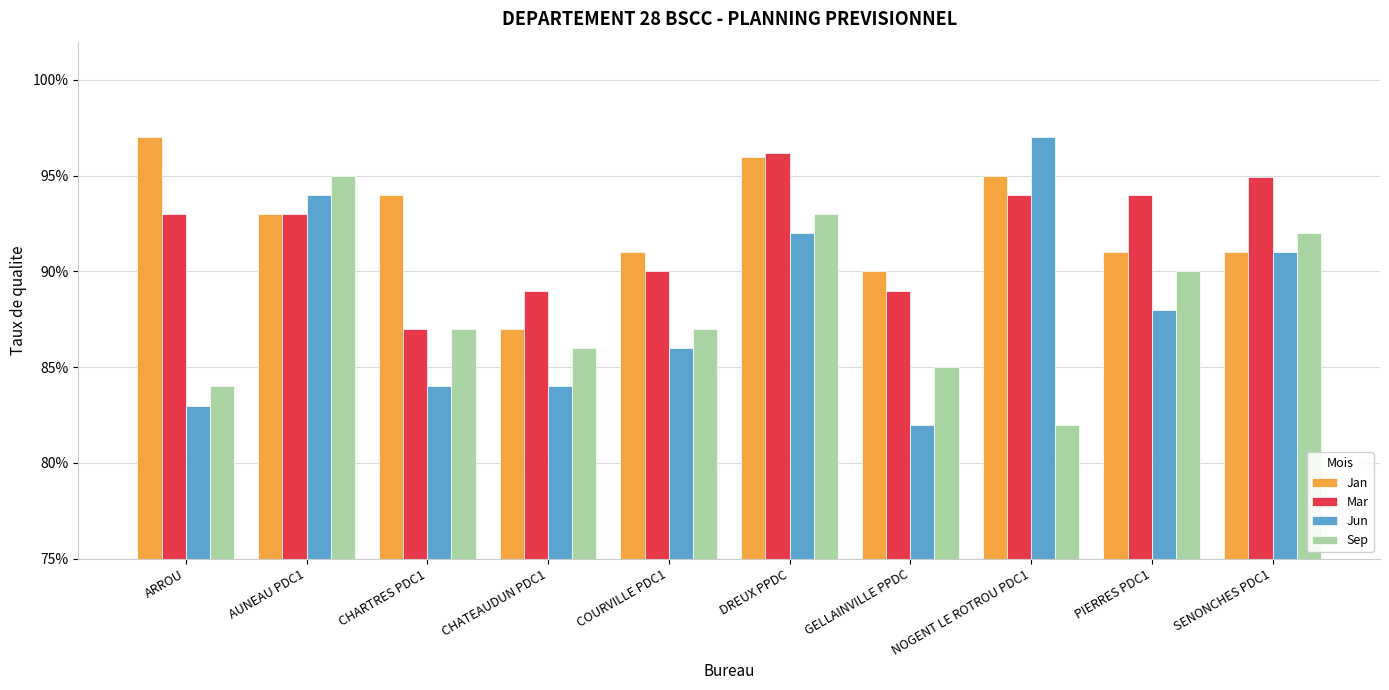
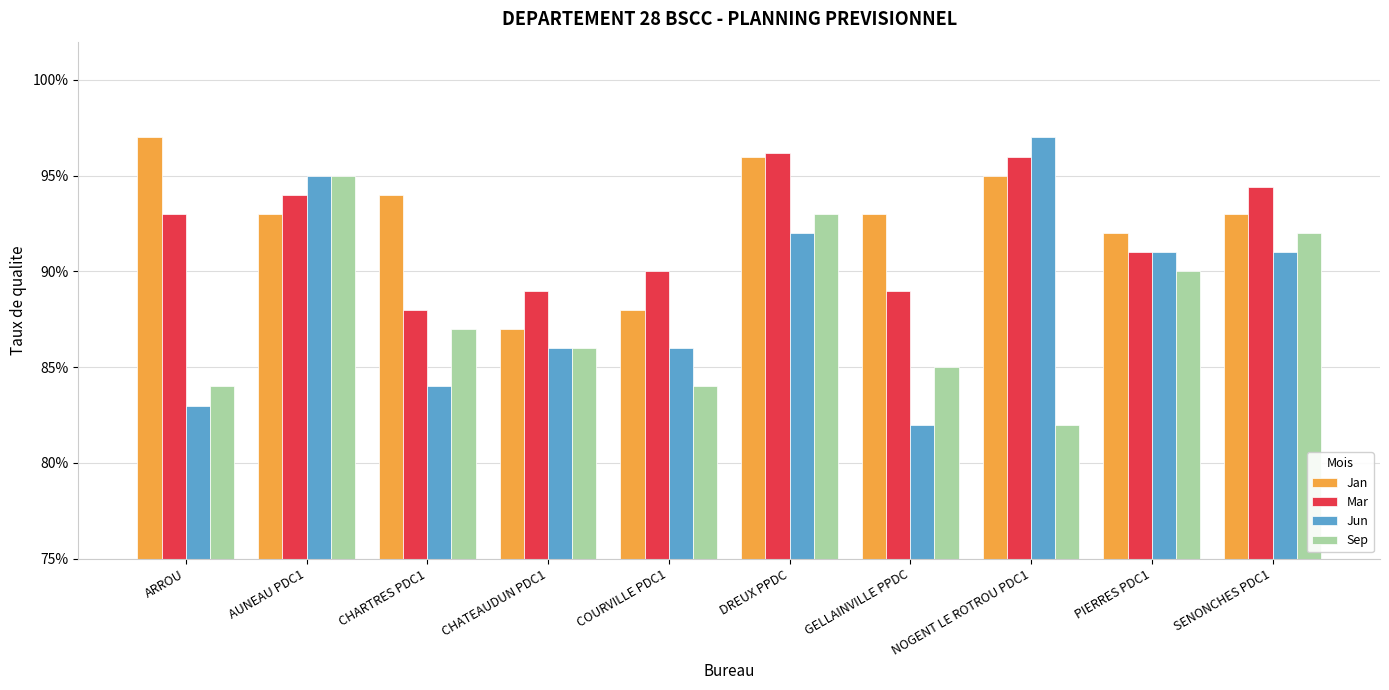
Mar, AUNEAU PDC1: 93.0% -> 94.0%
Jun, AUNEAU PDC1: 94.0% -> 95.0%
Mar, CHARTRES PDC1: 87.0% -> 88.0%
Jun, CHATEAUDUN PDC1: 84.0% -> 86.0%
Jan, COURVILLE PDC1: 91.0% -> 88.0%
Sep, COURVILLE PDC1: 87.0% -> 84.0%
Jan, GELLAINVILLE PPDC: 90.0% -> 93.0%
Mar, NOGENT LE ROTROU PDC1: 94.0% -> 96.0%
Jan, PIERRES PDC1: 91.0% -> 92.0%
Mar, PIERRES PDC1: 94.0% -> 91.0%
Jun, PIERRES PDC1: 88.0% -> 91.0%
Jan, SENONCHES PDC1: 91.0% -> 93.0%
Mar, SENONCHES PDC1: 94.9% -> 94.4%
